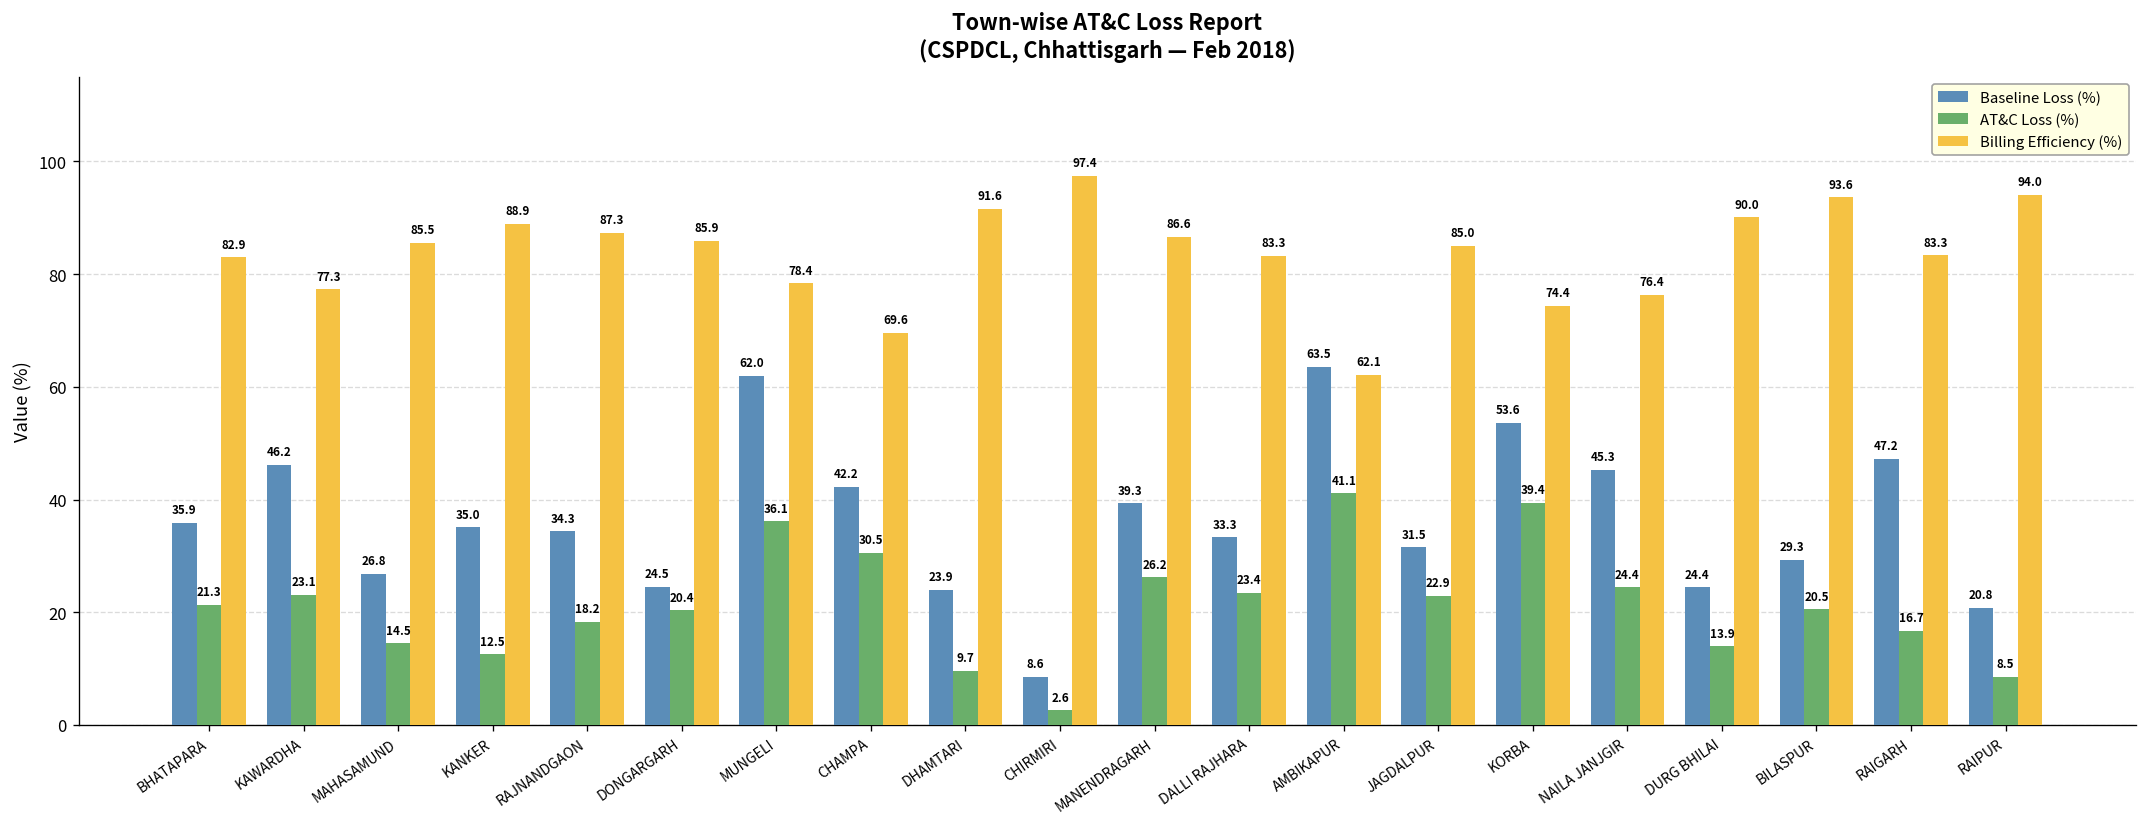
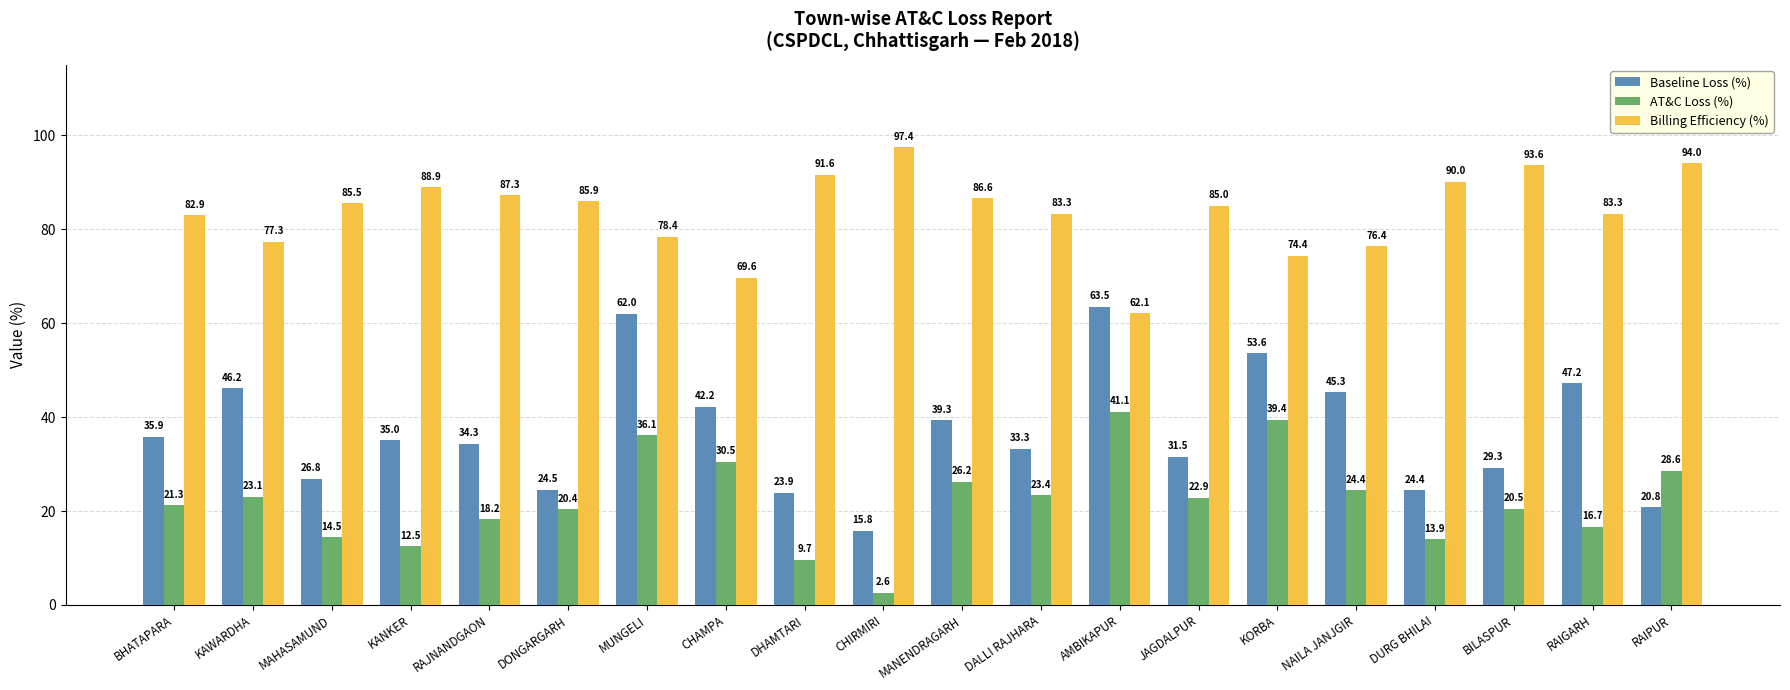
Baseline Loss (%), CHIRMIRI: 8.6 -> 15.8
AT&C Loss (%), RAIPUR: 8.5 -> 28.6
